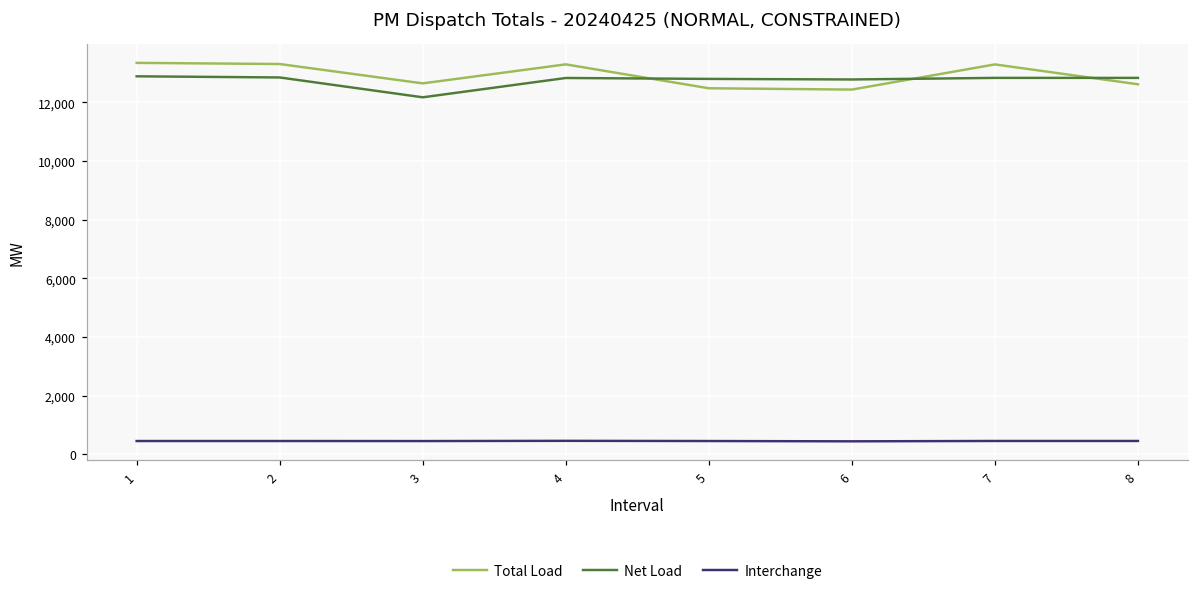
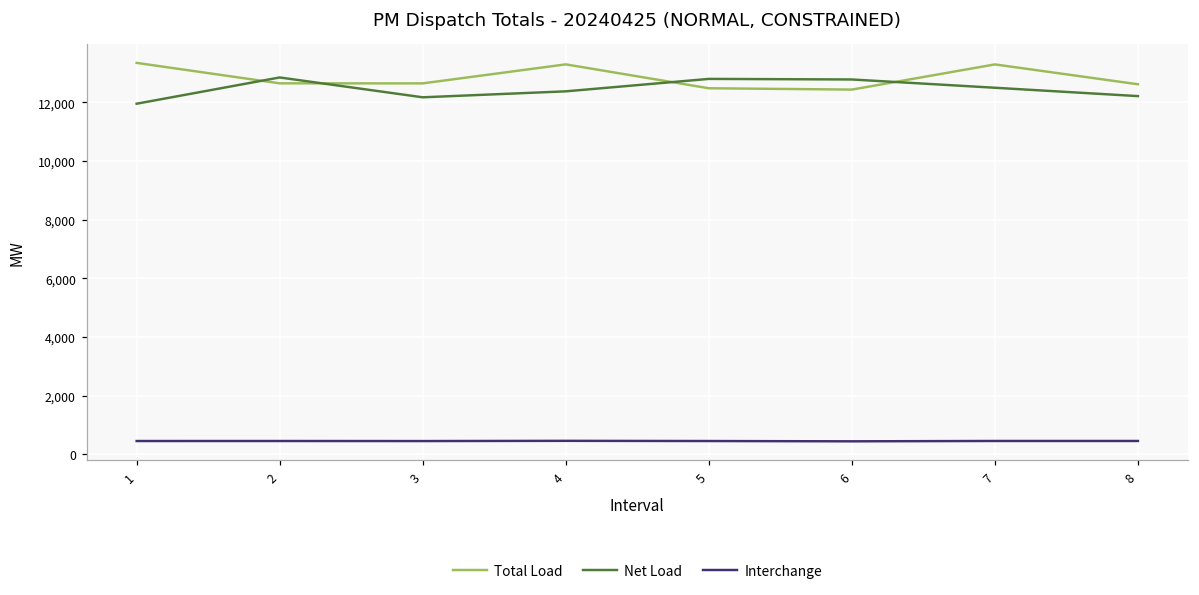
Net Load, 1: 12,900 -> 12,000
Total Load, 2: 13,300 -> 12,600
Net Load, 4: 12,800 -> 12,400
Net Load, 7: 12,800 -> 12,500
Net Load, 8: 12,800 -> 12,200
